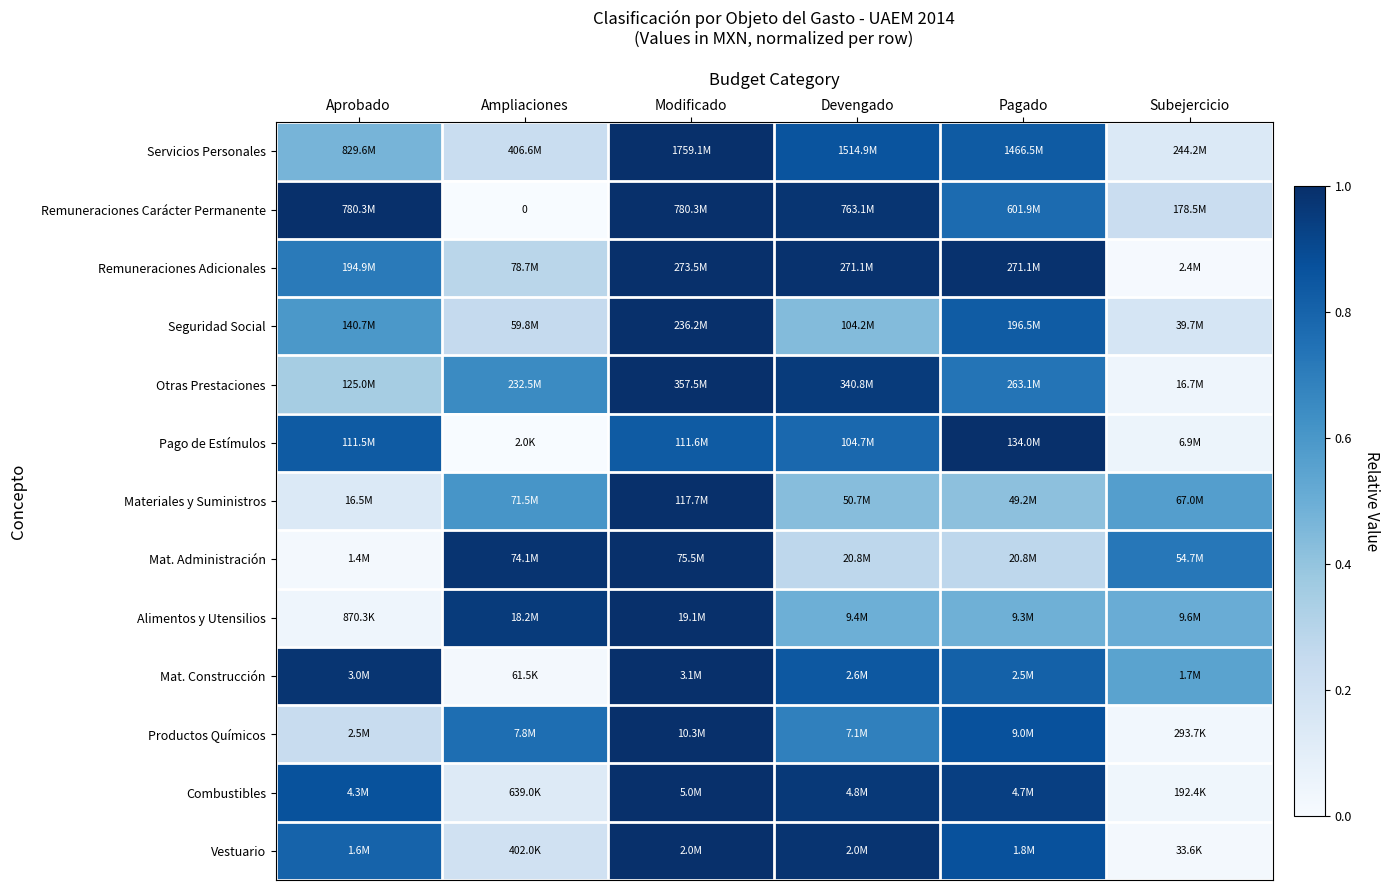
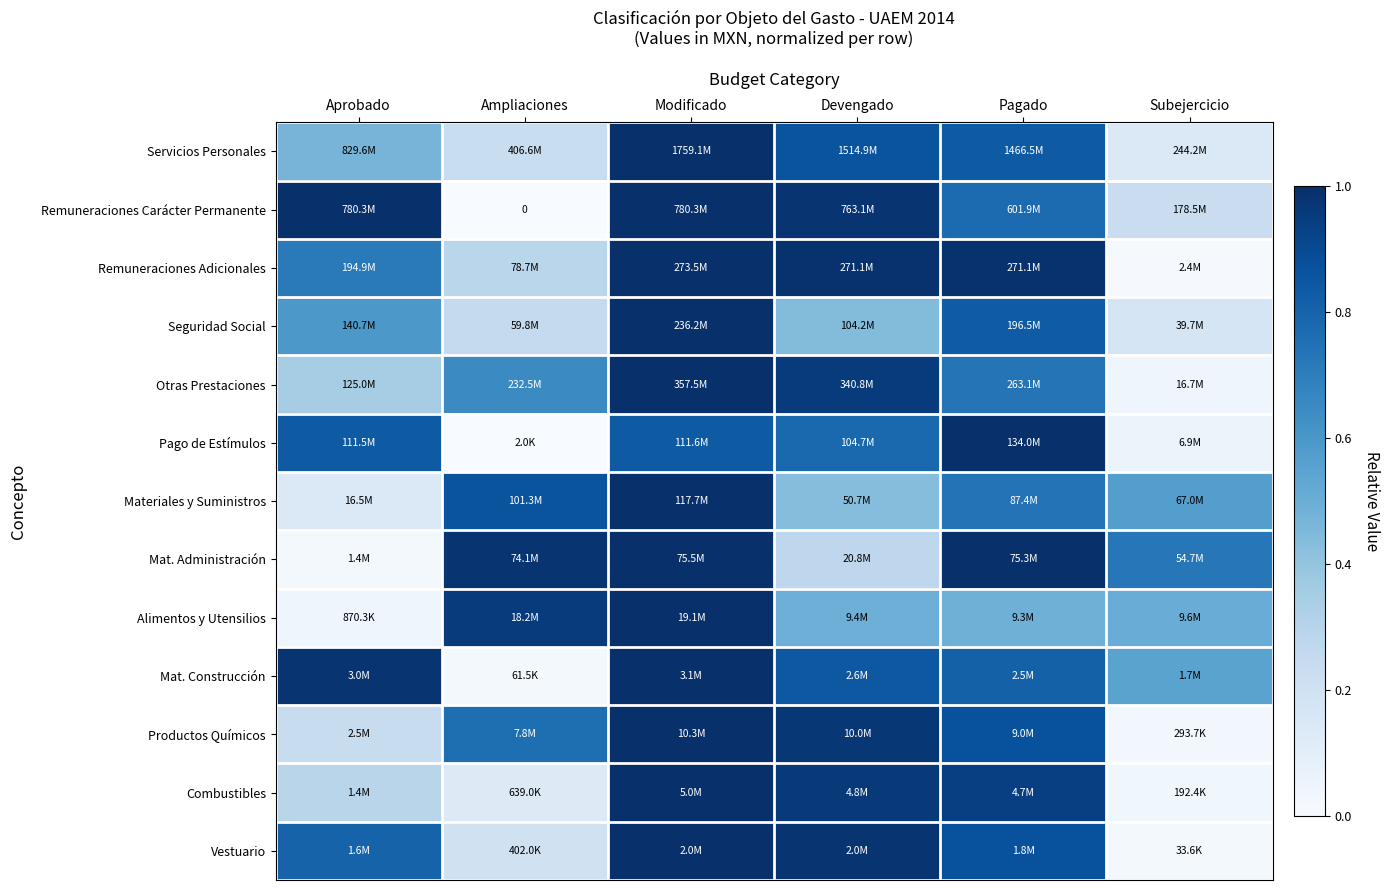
Materiales y Suministros, Ampliaciones: 71.5M -> 101.3M
Materiales y Suministros, Pagado: 49.2M -> 87.4M
Mat. Administración, Pagado: 20.8M -> 75.3M
Productos Químicos, Devengado: 7.1M -> 10.0M
Combustibles, Aprobado: 4.3M -> 1.4M
